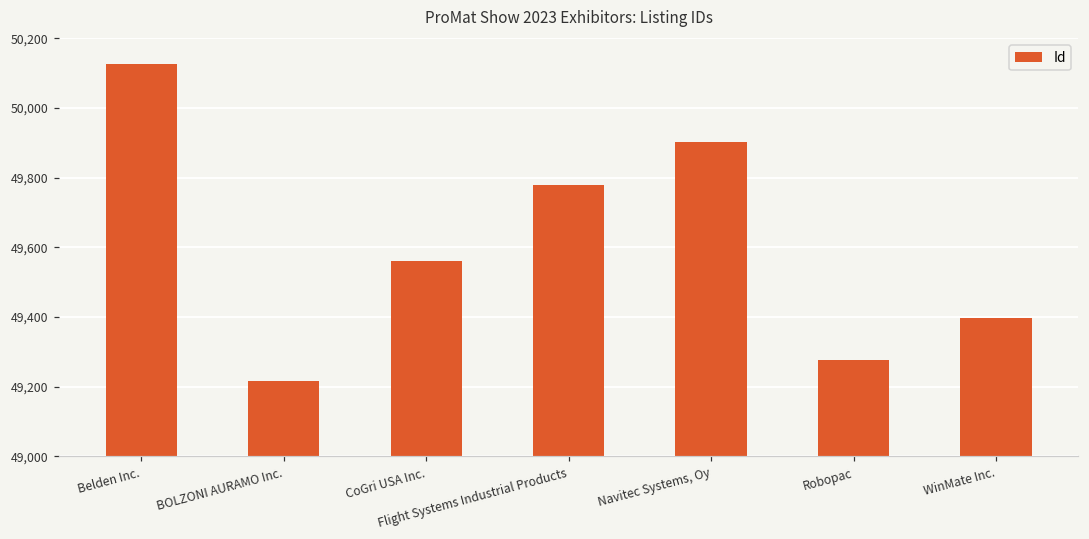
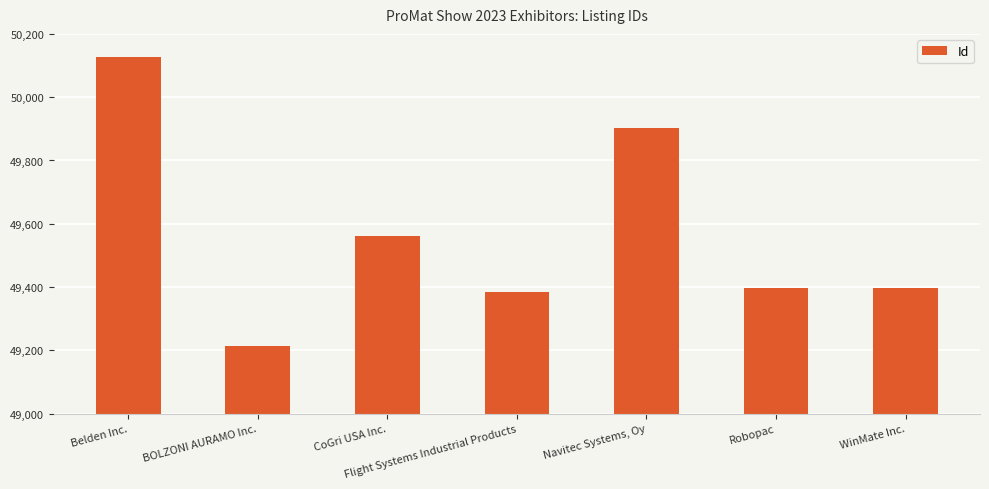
Flight Systems Industrial Products: 49,780 -> 49,380
Robopac: 49,280 -> 49,400
